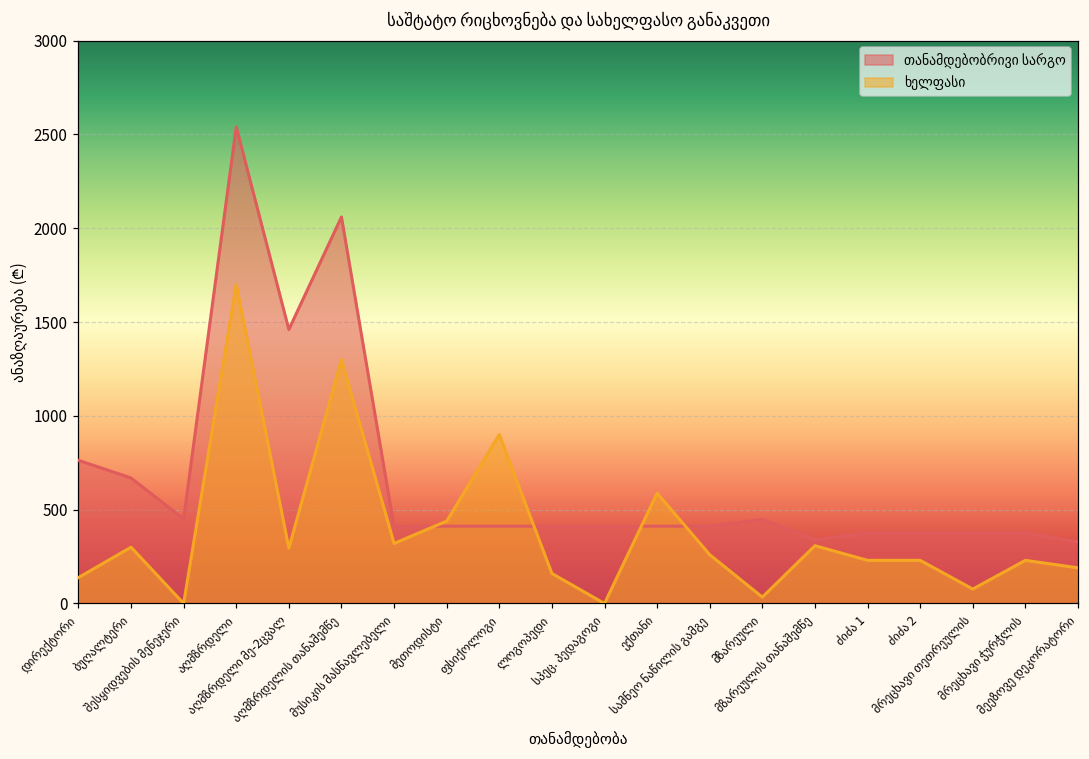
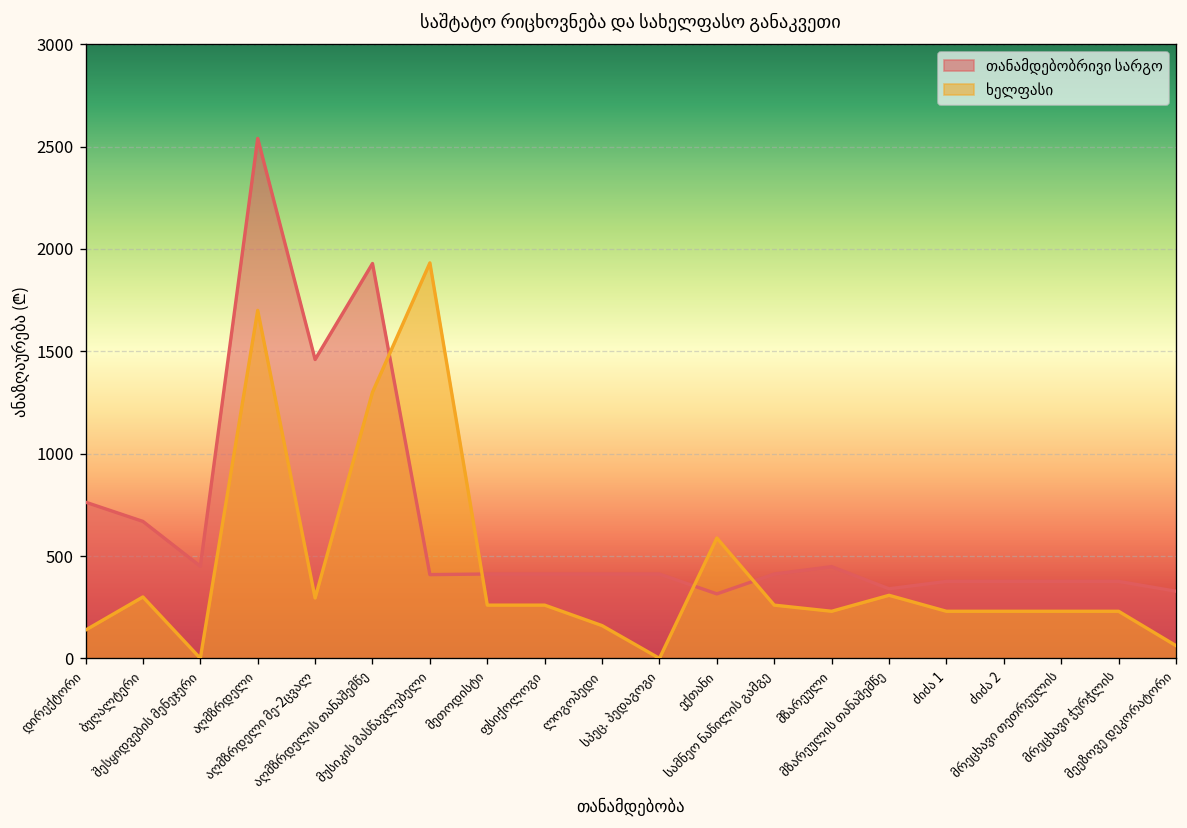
თანამდებობრივი სარგო, აღმზრდელის თანაშემწე: 2060 -> 1930
ხელფასი, მუსიკის მასწავლებელი: 320 -> 1930
ხელფასი, მეთოდისტი: 440 -> 260
ხელფასი, ფსიქოლოგი: 900 -> 260
თანამდებობრივი სარგო, ექთანი: 410 -> 320
ხელფასი, მზარეული: 30 -> 230
ხელფასი, მრეცხავი თეთრეულის: 80 -> 230
ხელფასი, მეეზოვე დეკორატორი: 190 -> 60
